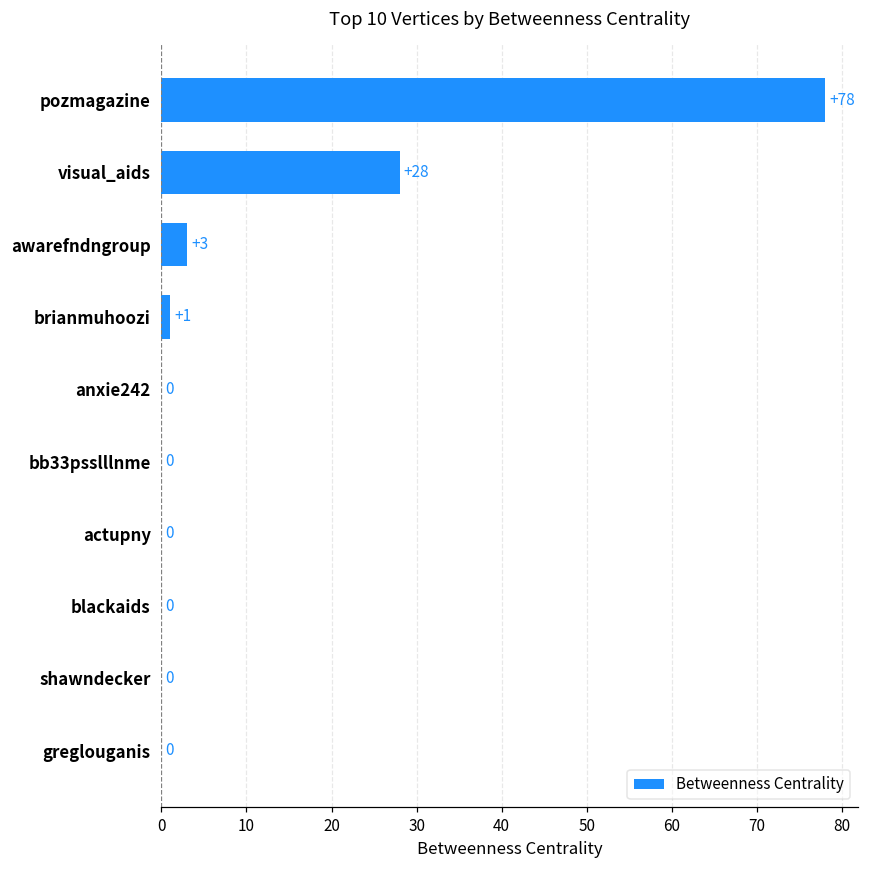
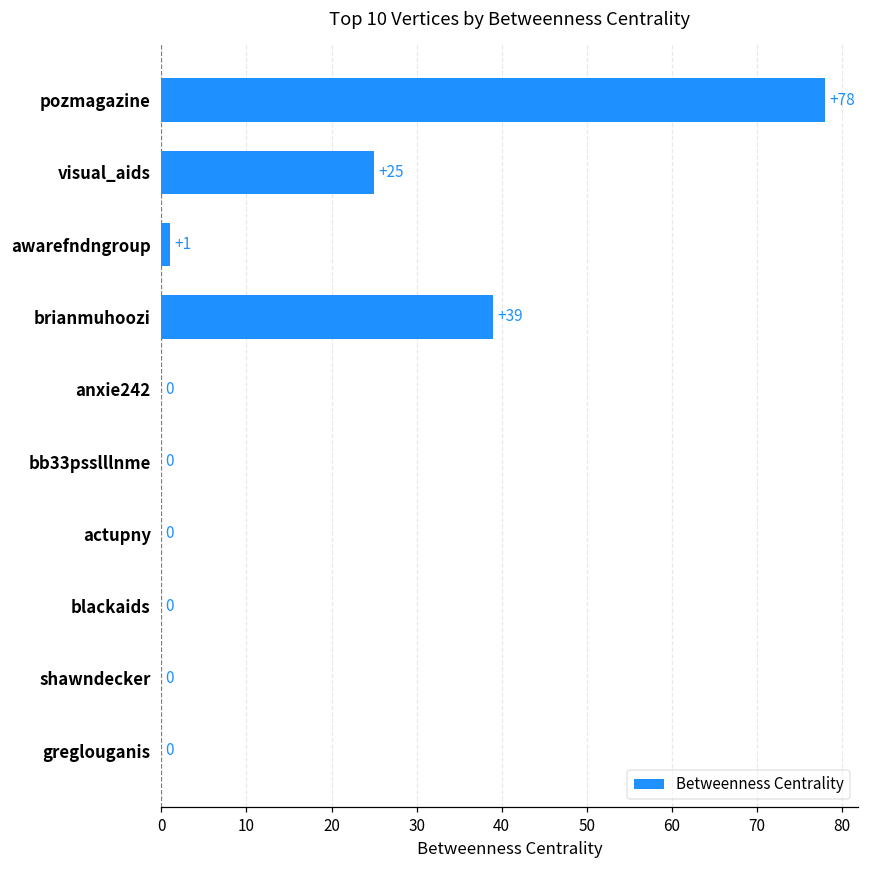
visual_aids: +28 -> +25
awarefndngroup: +3 -> +1
brianmuhoozi: +1 -> +39
